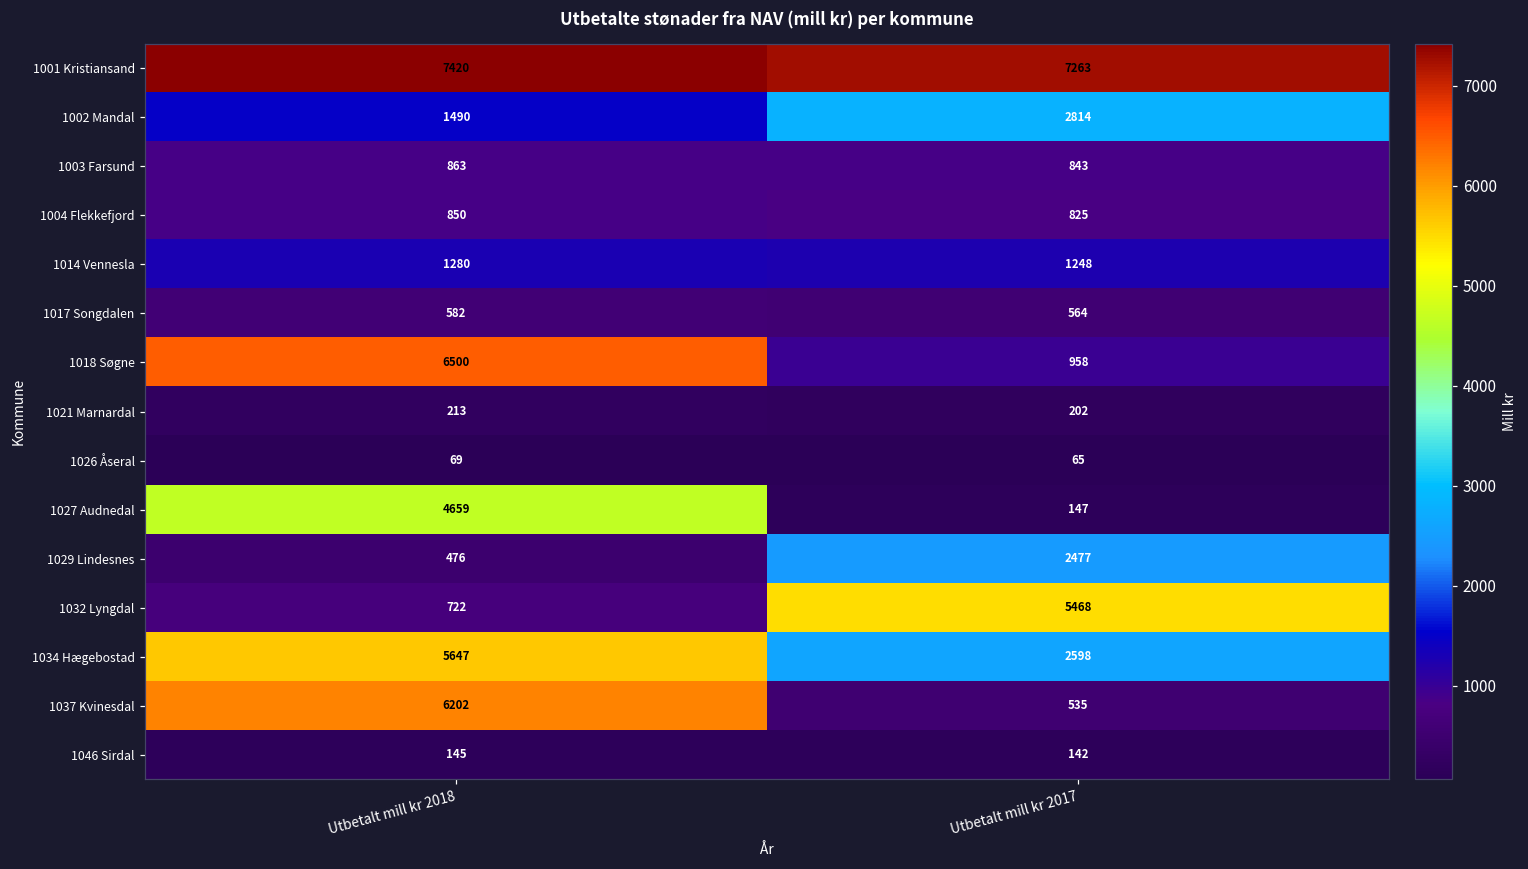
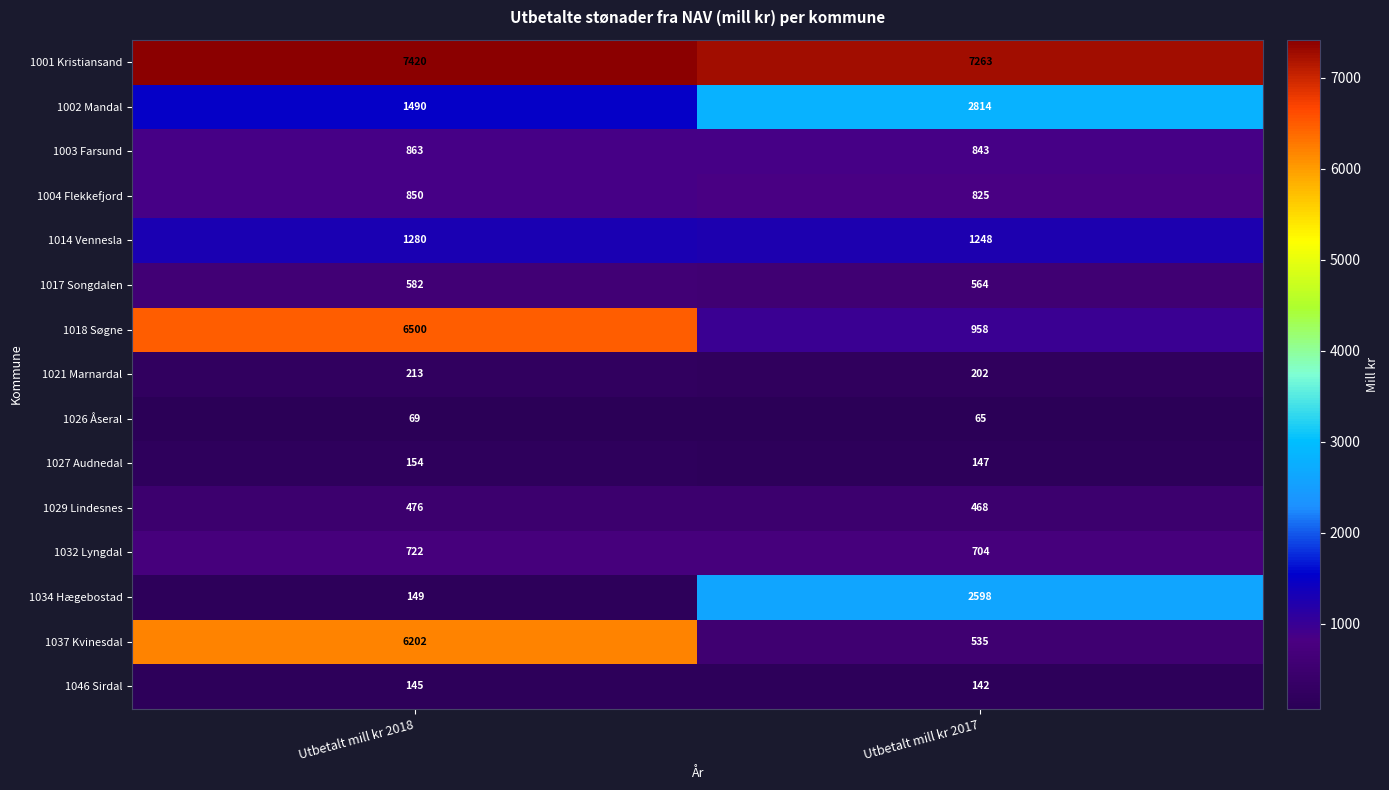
1027 Audnedal, Utbetalt mill kr 2018: 4659 -> 154
1029 Lindesnes, Utbetalt mill kr 2017: 2477 -> 468
1032 Lyngdal, Utbetalt mill kr 2017: 5468 -> 704
1034 Hægebostad, Utbetalt mill kr 2018: 5647 -> 149
